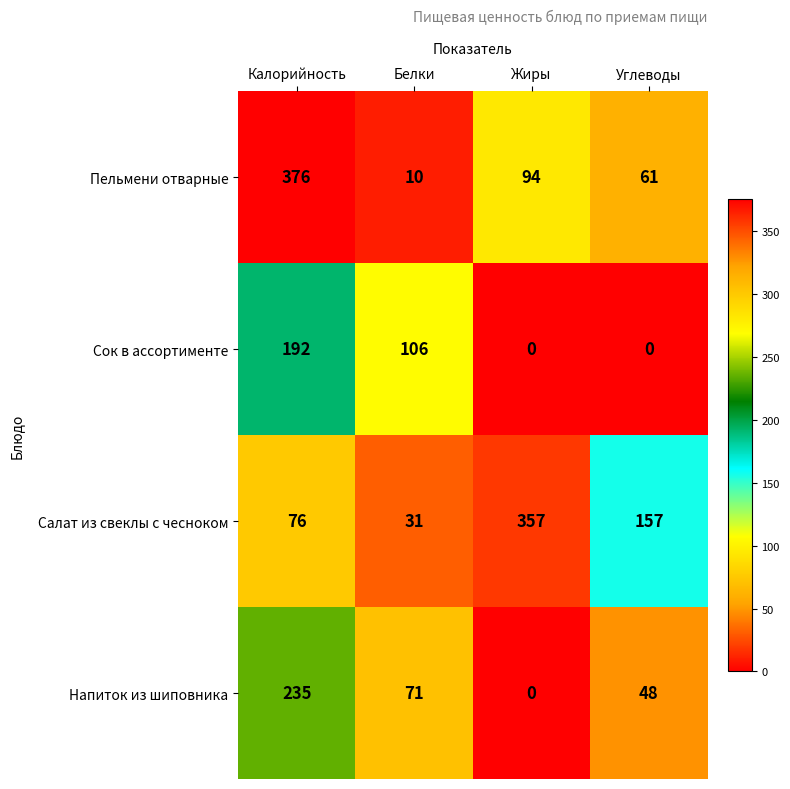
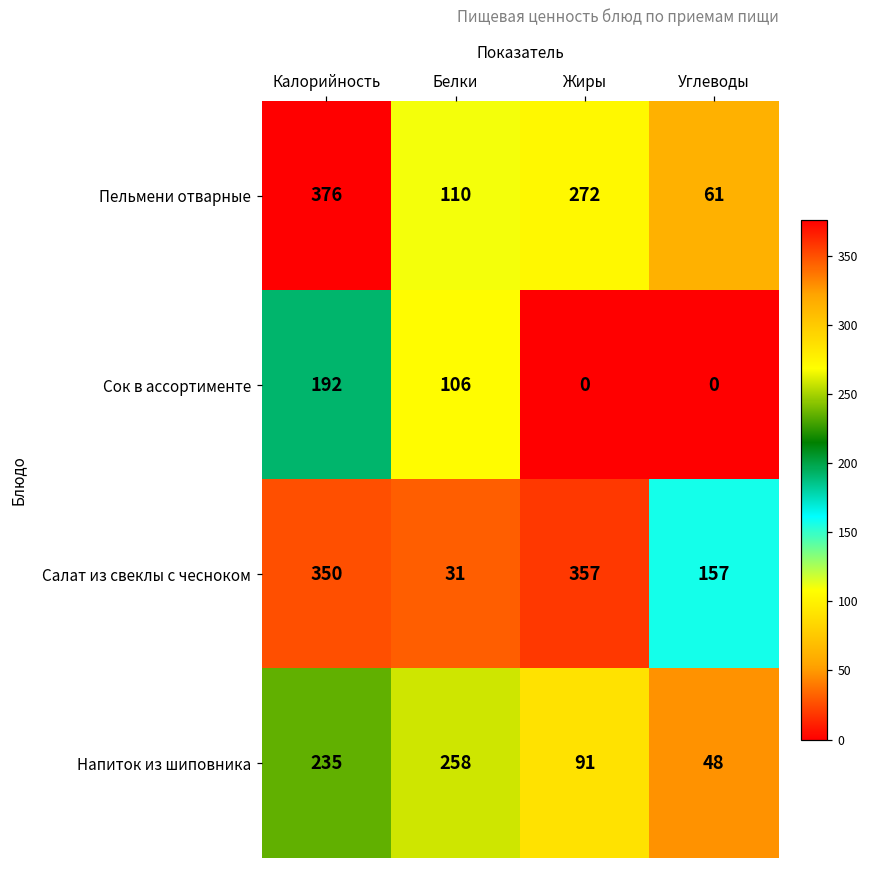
Пельмени отварные, Белки: 10 -> 110
Пельмени отварные, Жиры: 94 -> 272
Салат из свеклы с чесноком, Калорийность: 76 -> 350
Напиток из шиповника, Белки: 71 -> 258
Напиток из шиповника, Жиры: 0 -> 91
